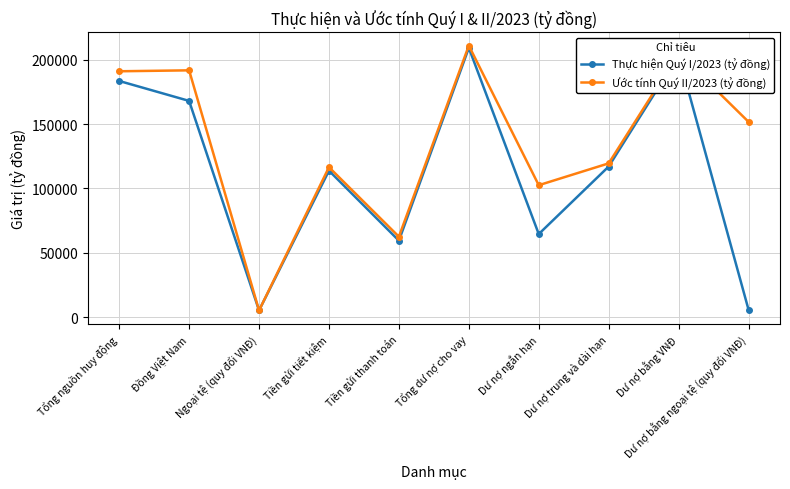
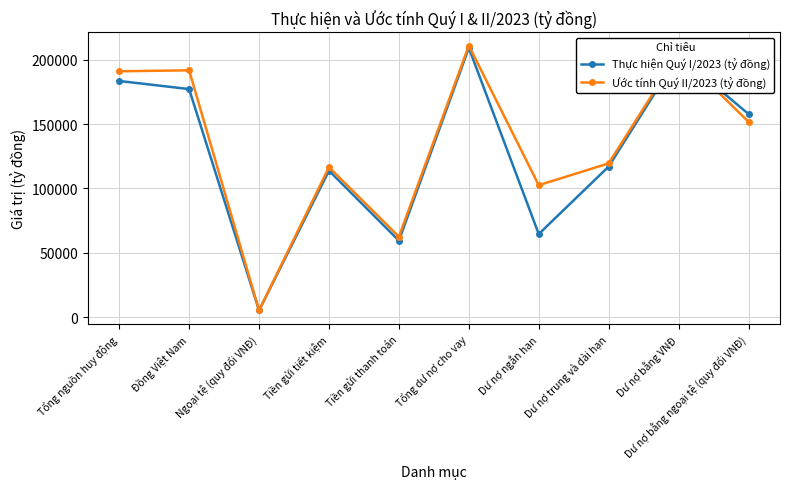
Thực hiện Quý I/2023 (tỷ đồng), Đồng Việt Nam: 168000 -> 177000
Thực hiện Quý I/2023 (tỷ đồng), Dư nợ bằng ngoại tệ (quy đổi VNĐ): 6000 -> 158000
